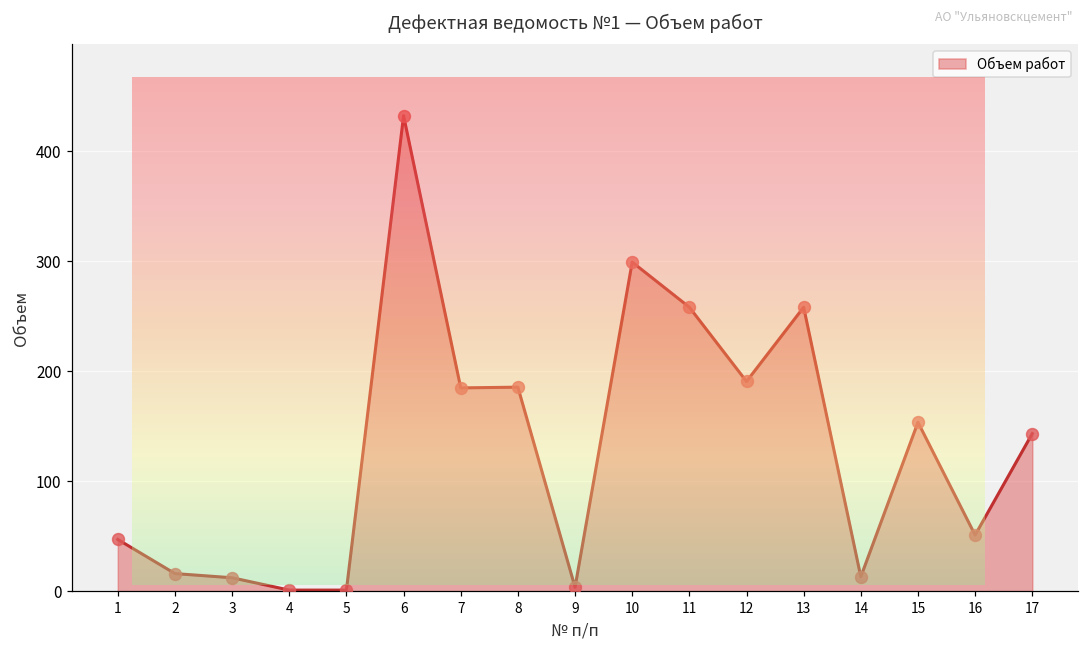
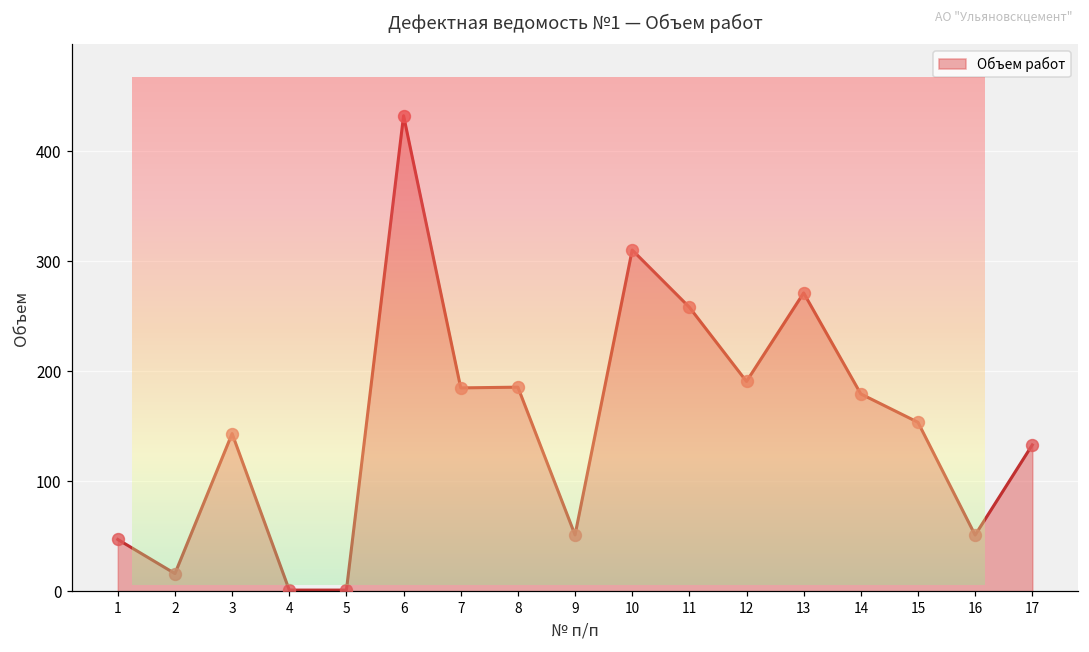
3: 12 -> 143
9: 4 -> 51
10: 299 -> 310
13: 258 -> 271
14: 13 -> 179
17: 143 -> 133
